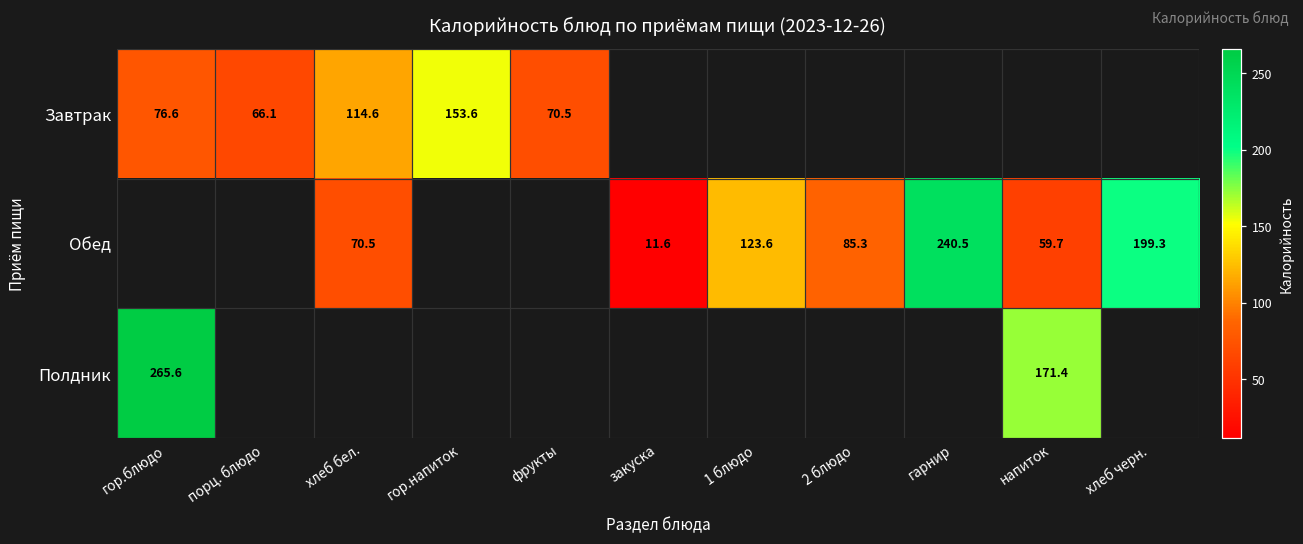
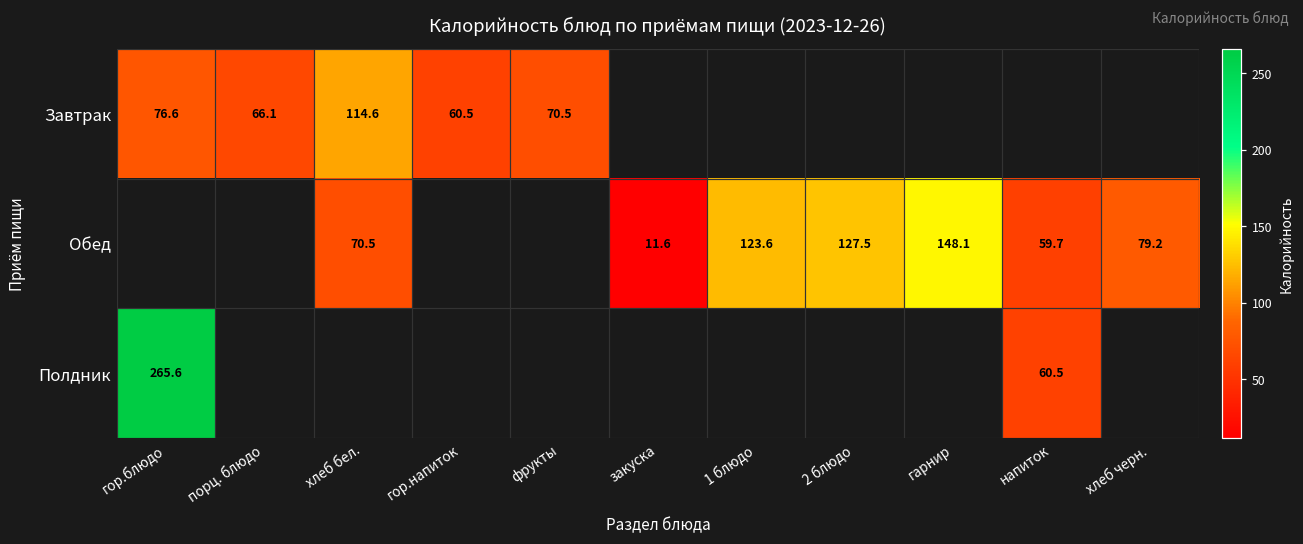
Завтрак, гор.напиток: 153.6 -> 60.5
Обед, 2 блюдо: 85.3 -> 127.5
Обед, гарнир: 240.5 -> 148.1
Обед, хлеб черн.: 199.3 -> 79.2
Полдник, напиток: 171.4 -> 60.5
